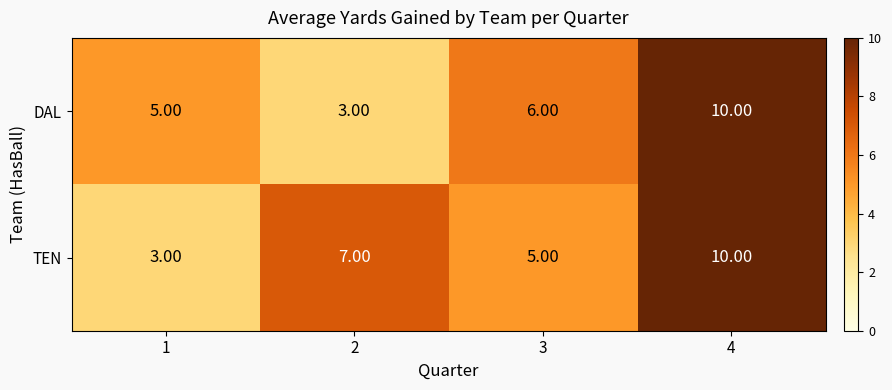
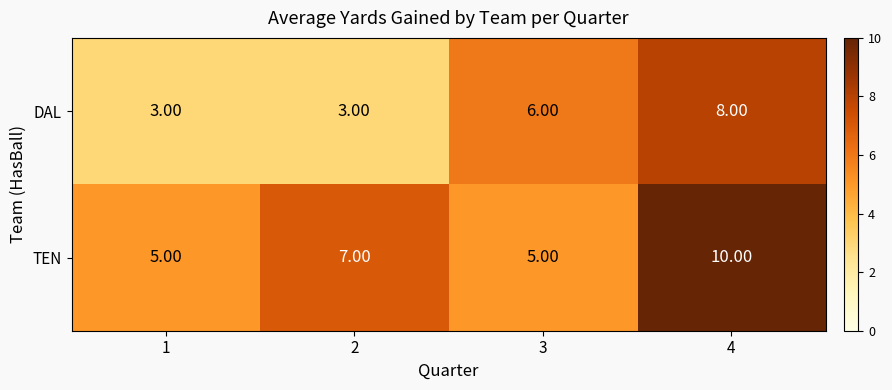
DAL, 1: 5.00 -> 3.00
DAL, 4: 10.00 -> 8.00
TEN, 1: 3.00 -> 5.00
